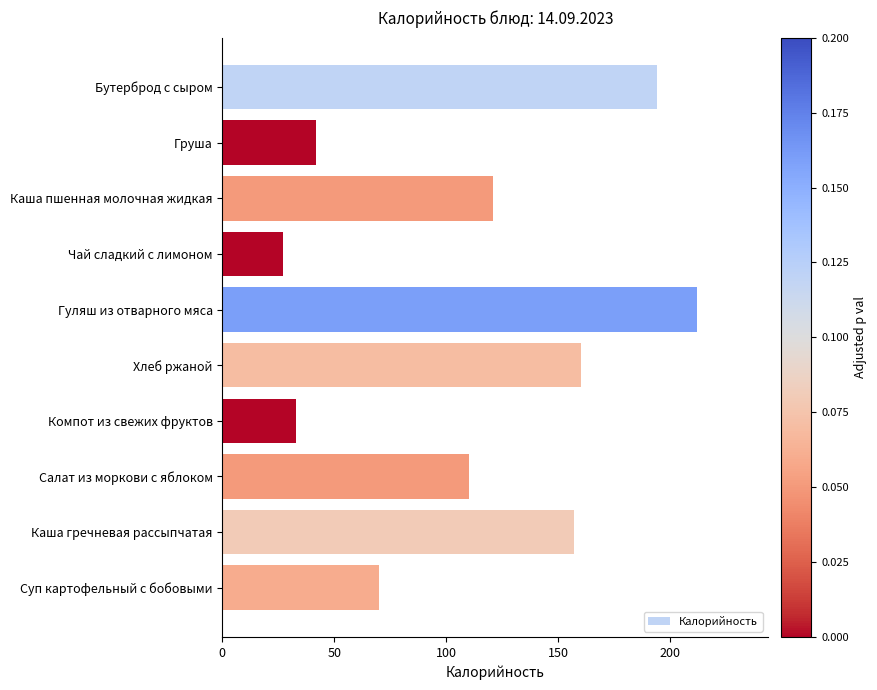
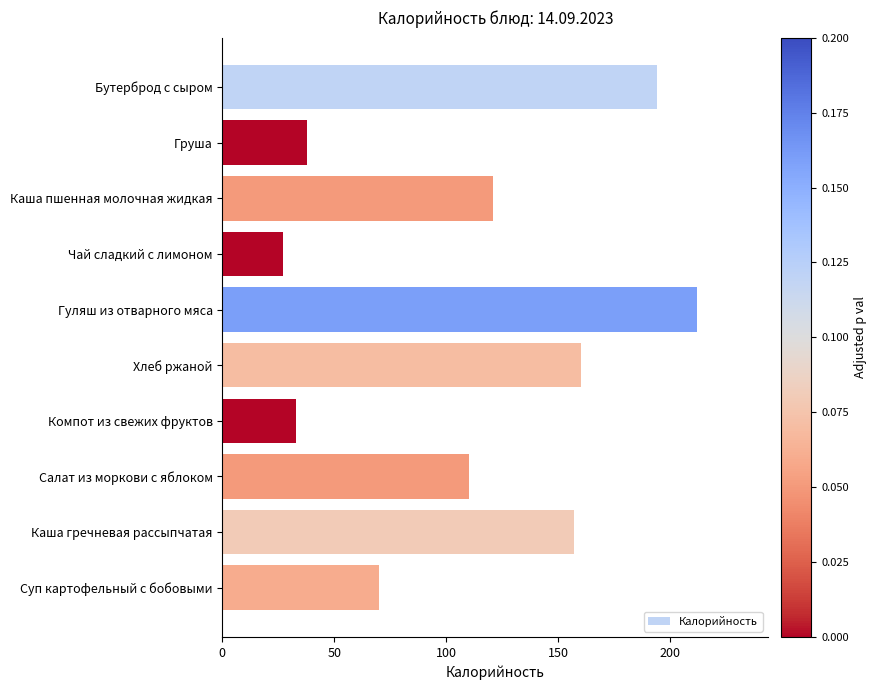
Груша: 42 -> 38
